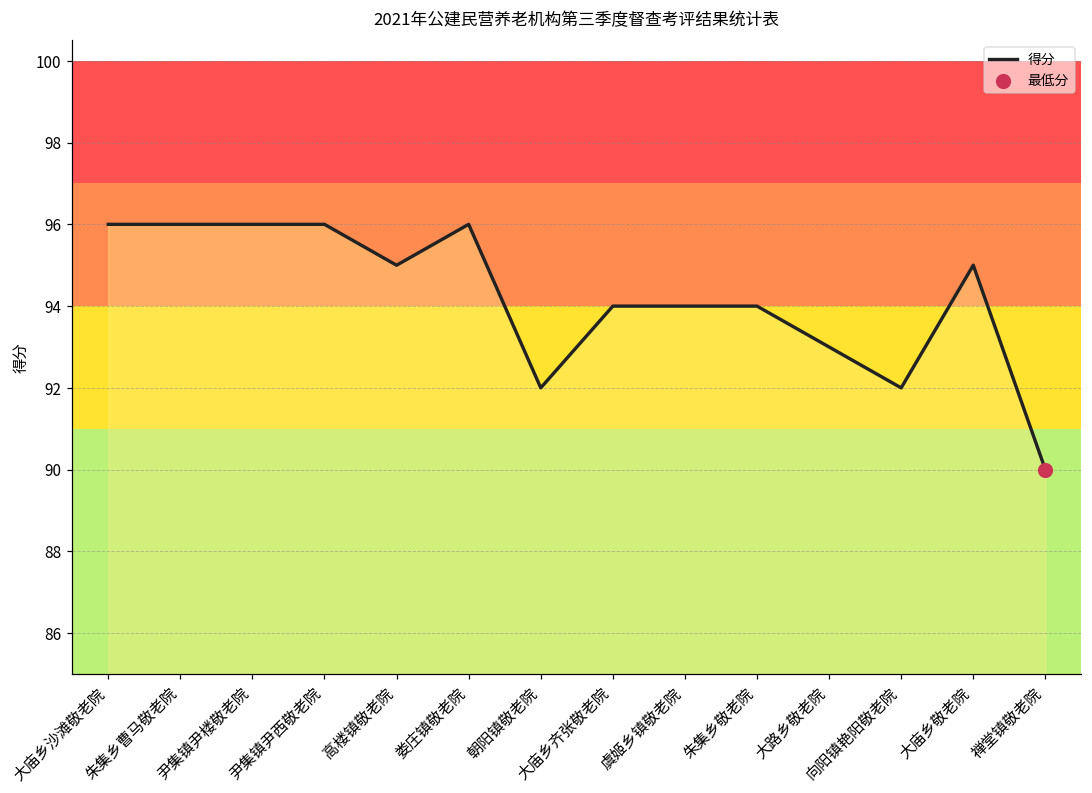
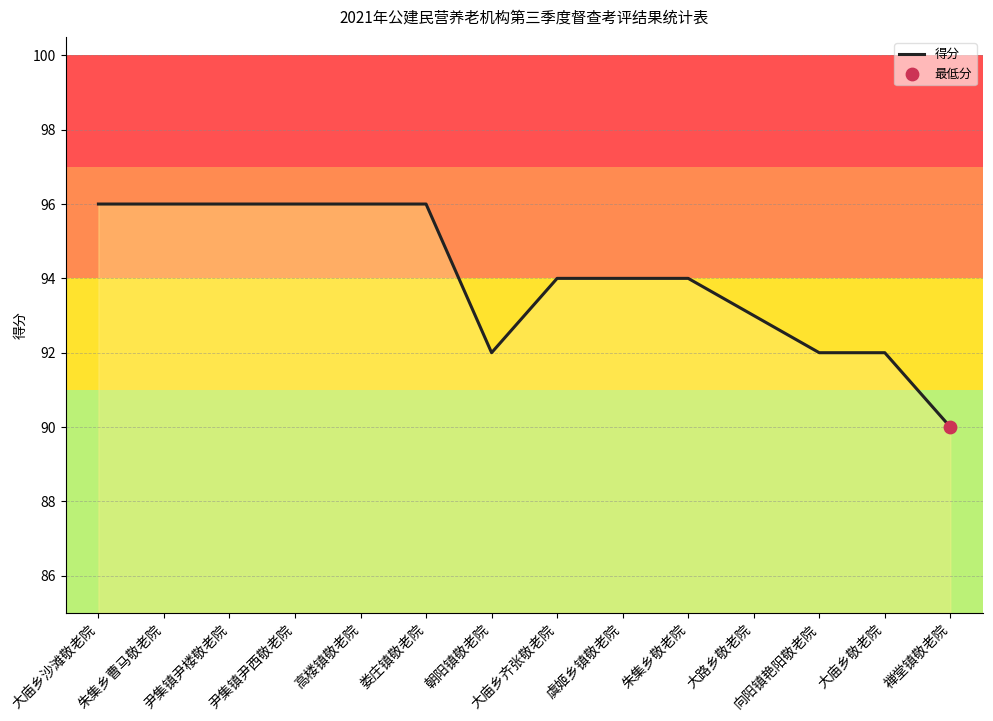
得分, 高楼镇敬老院: 95 -> 96
得分, 大庙乡敬老院: 95 -> 92
